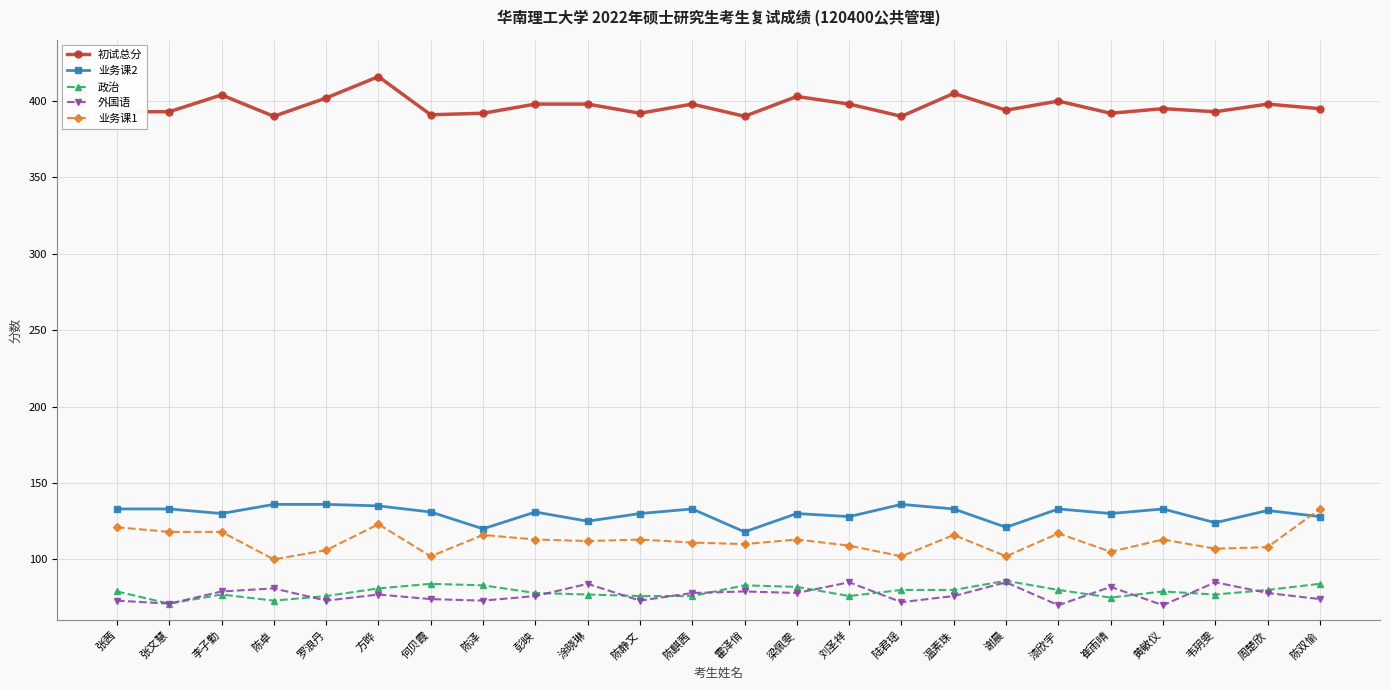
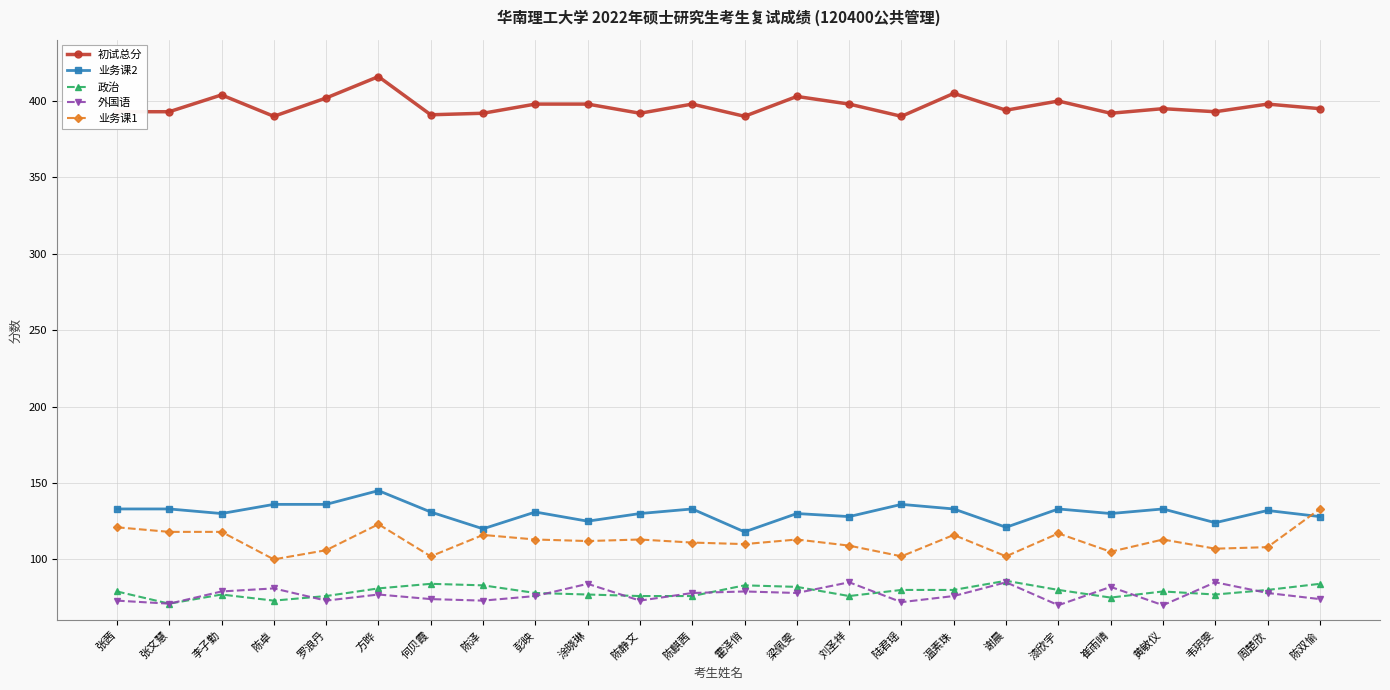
业务课2, 方晔: 135 -> 145
